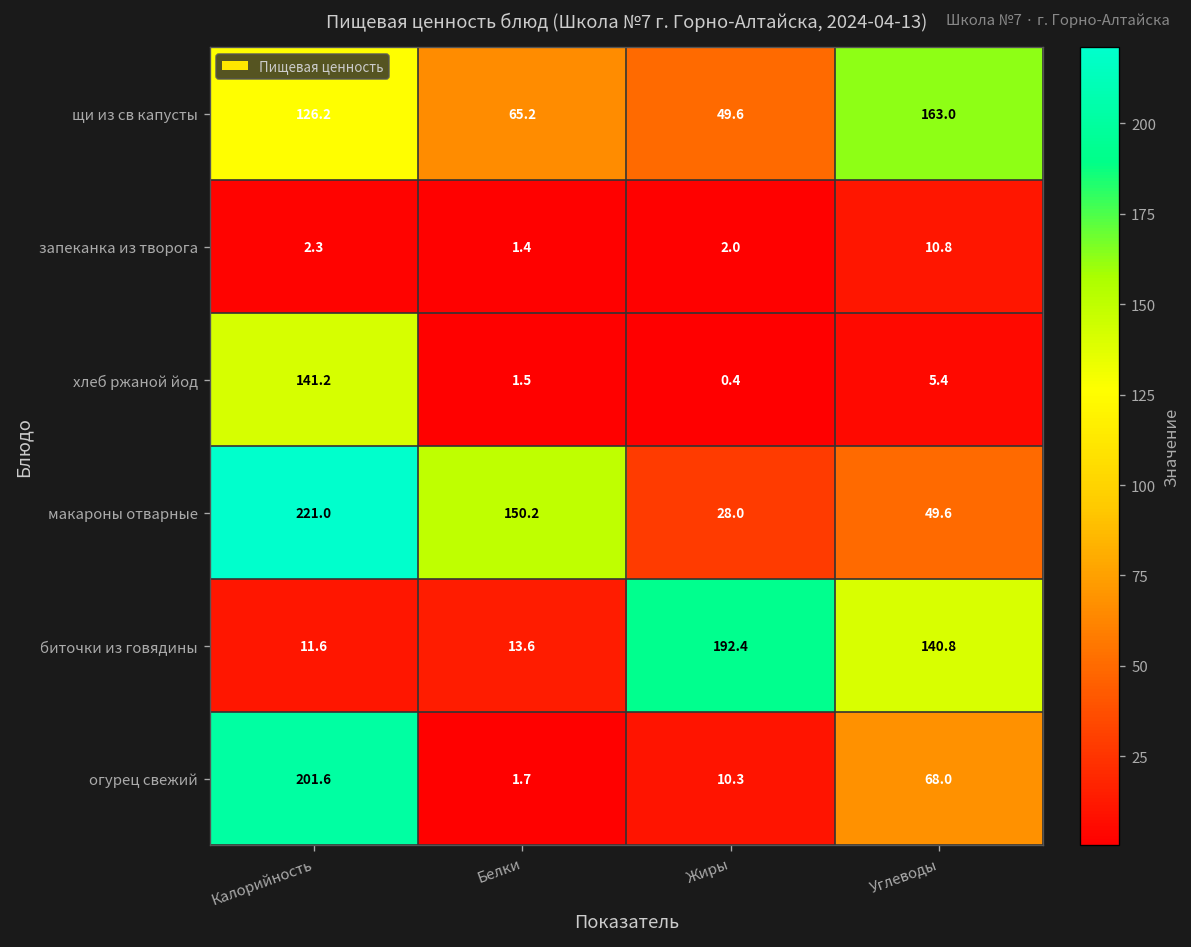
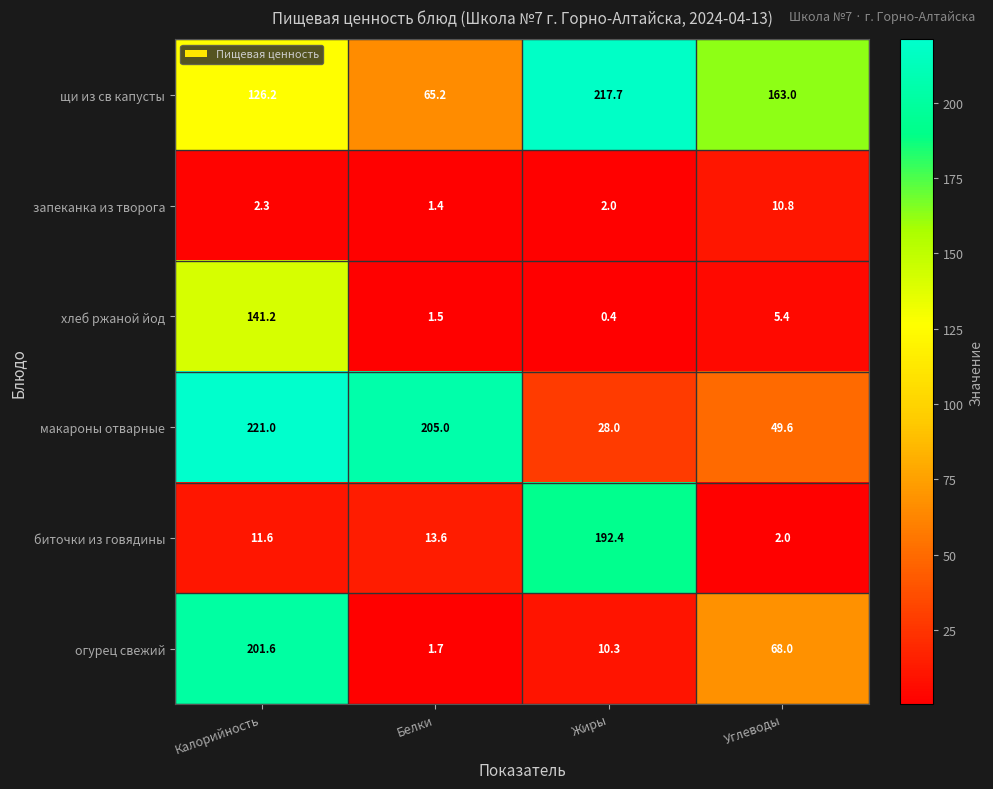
щи из св капусты, Жиры: 49.6 -> 217.7
макароны отварные, Белки: 150.2 -> 205.0
биточки из говядины, Углеводы: 140.8 -> 2.0
